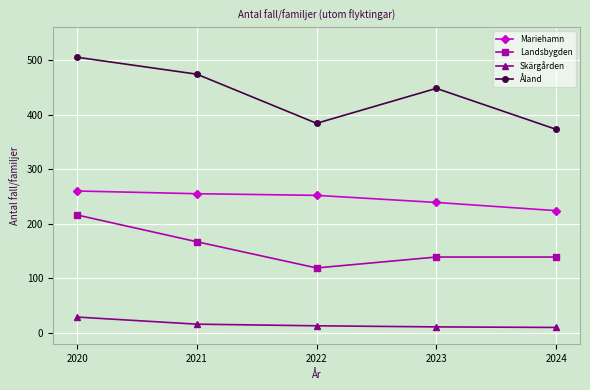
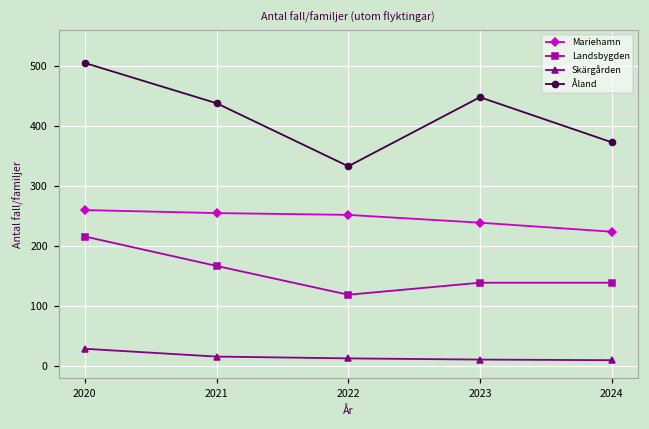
Åland, 2021: 470 -> 440
Åland, 2022: 380 -> 330
